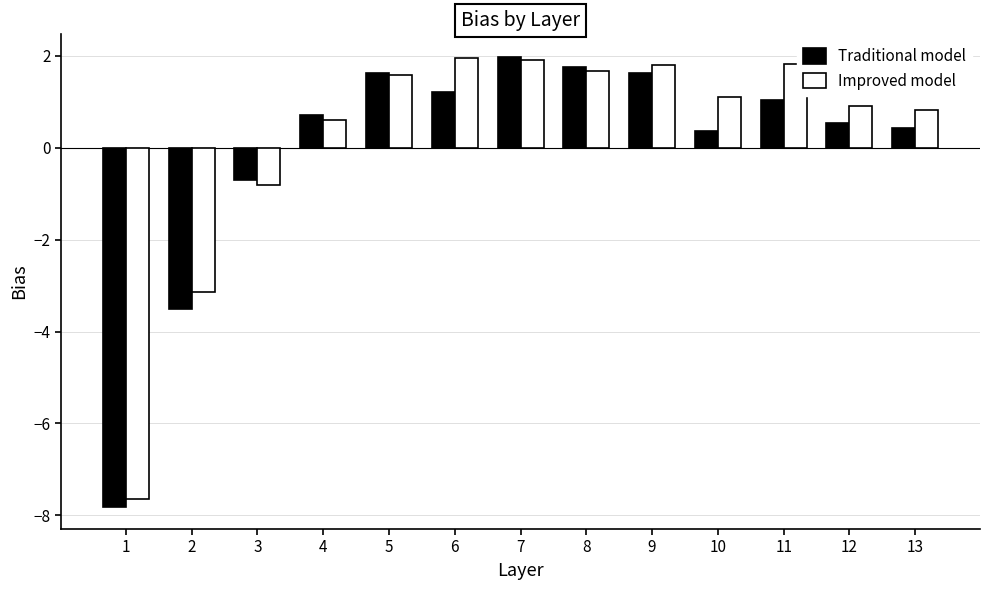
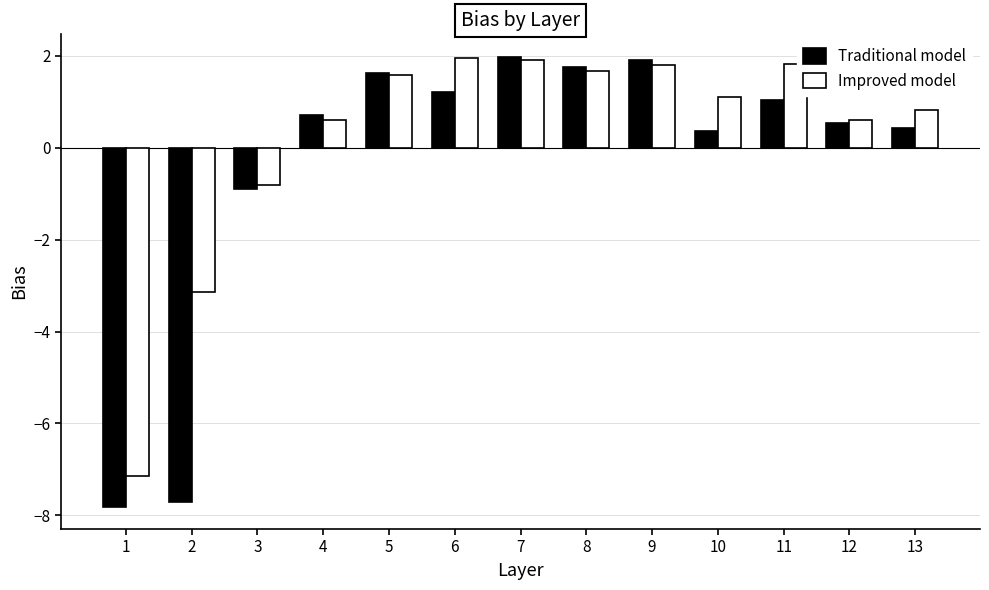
Improved model, 1: -7.7 -> -7.1
Traditional model, 2: -3.5 -> -7.7
Traditional model, 3: -0.7 -> -0.9
Traditional model, 9: 1.6 -> 1.9
Improved model, 12: 0.9 -> 0.6
